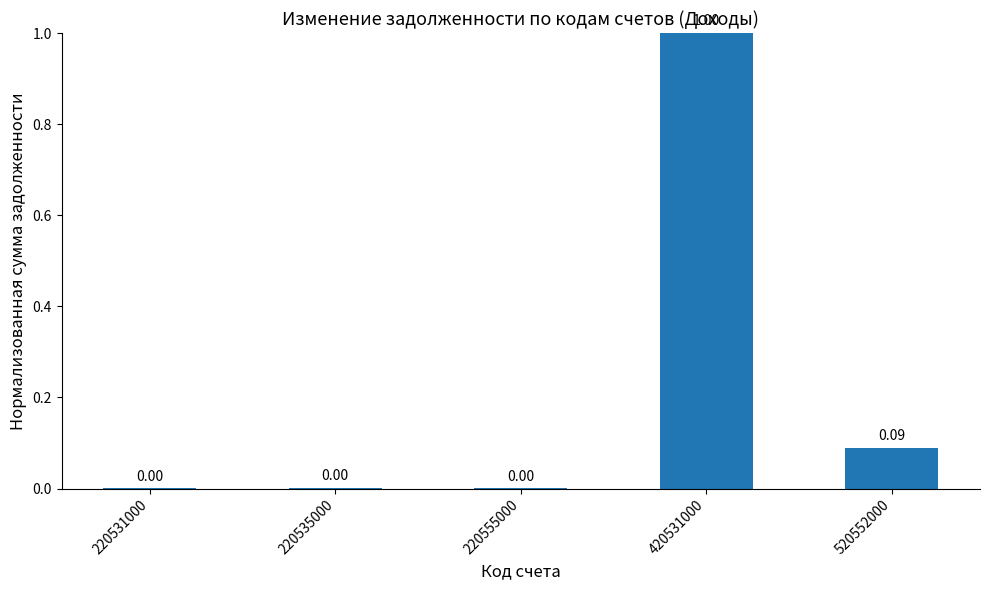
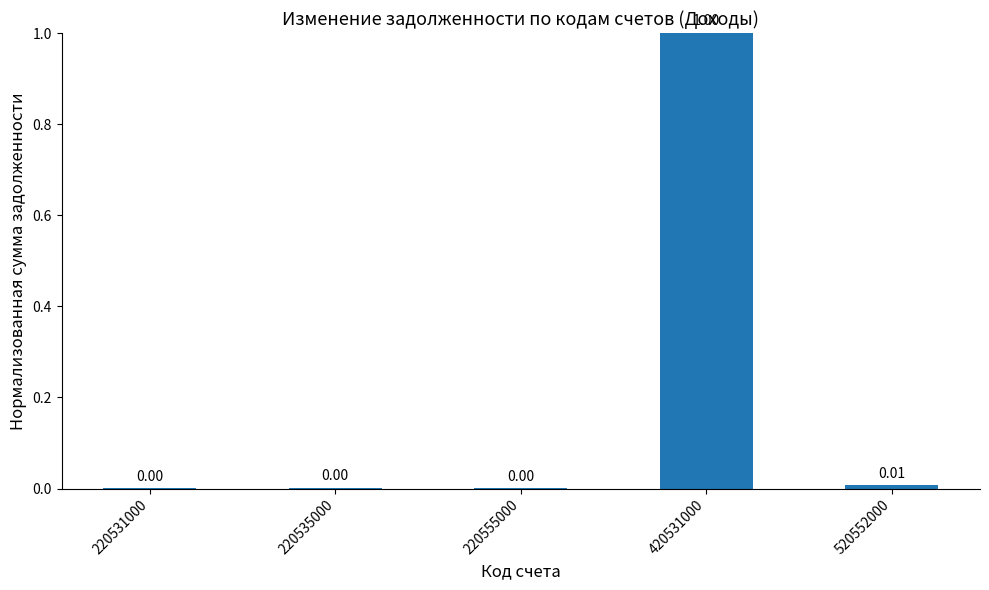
520552000: 0.09 -> 0.01
